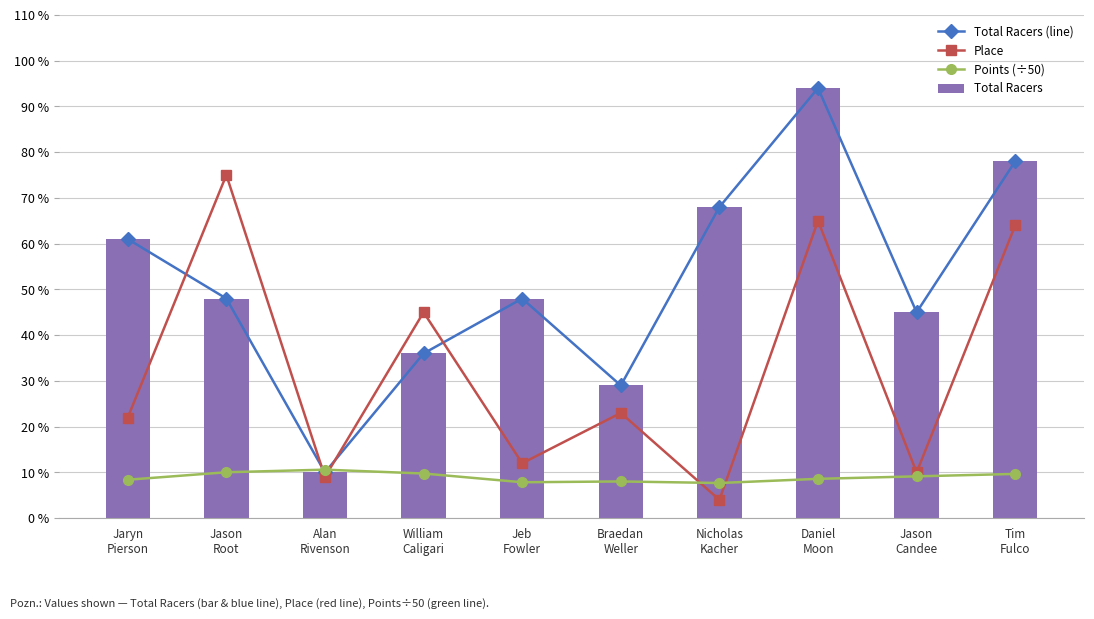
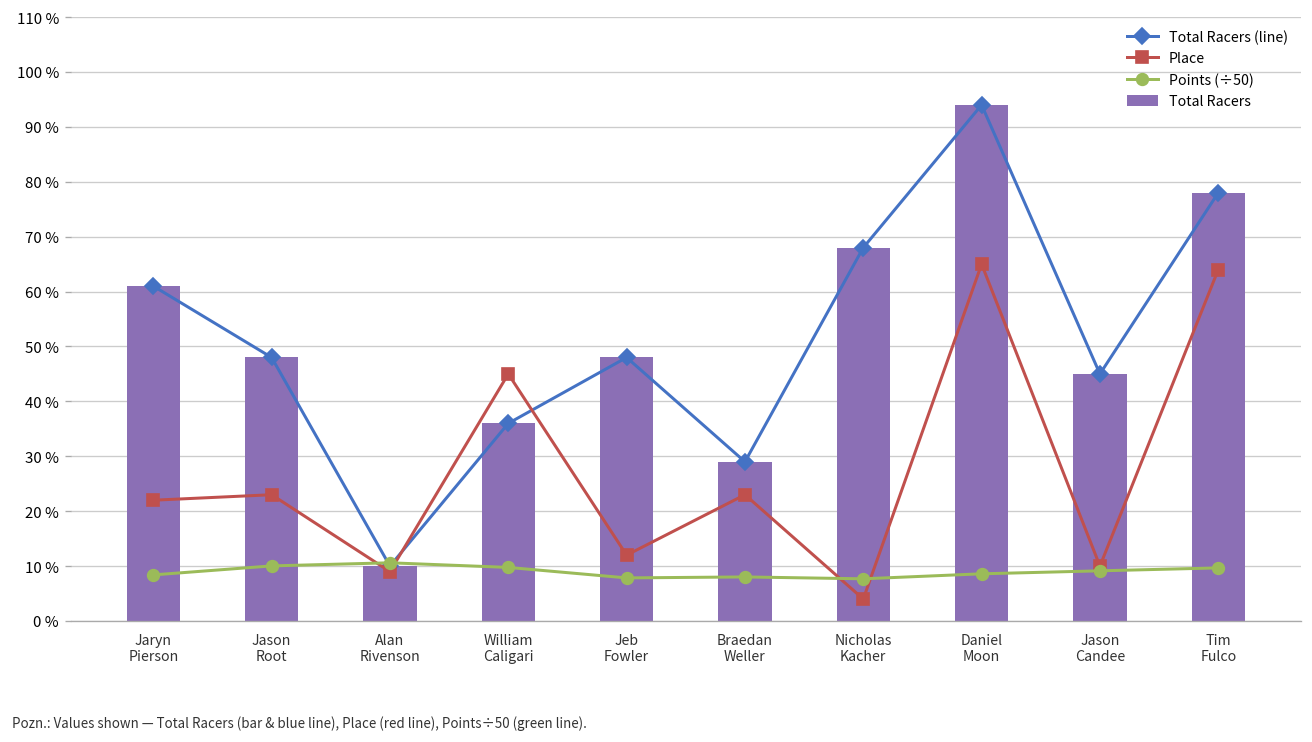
Place, Jason Root: 75 % -> 23 %
